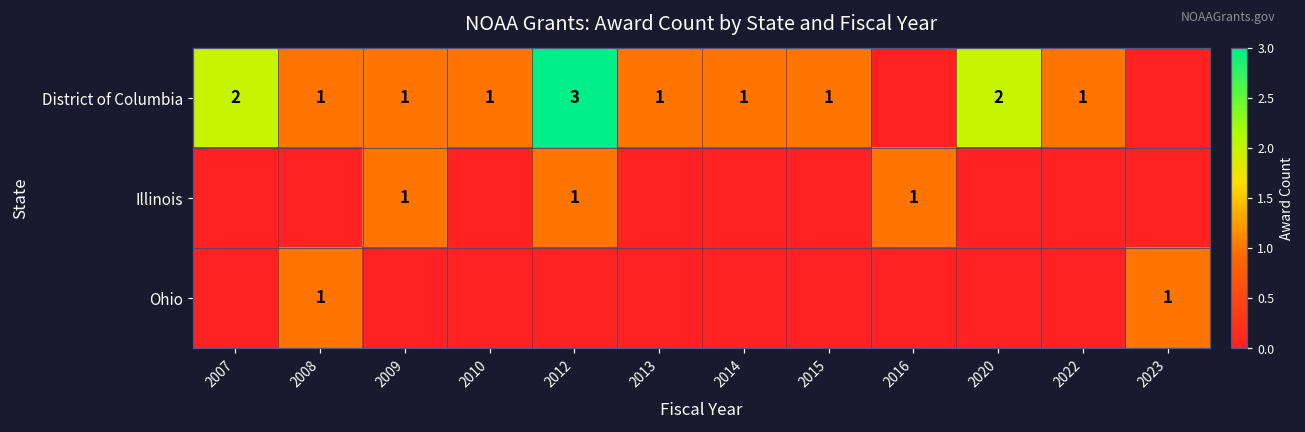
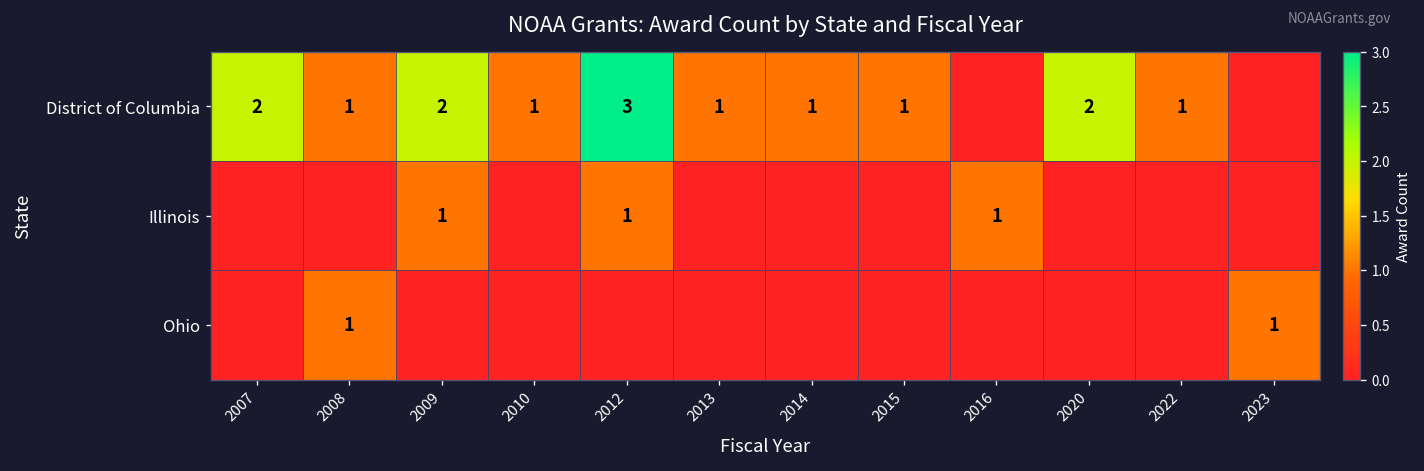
District of Columbia, 2009: 1 -> 2
